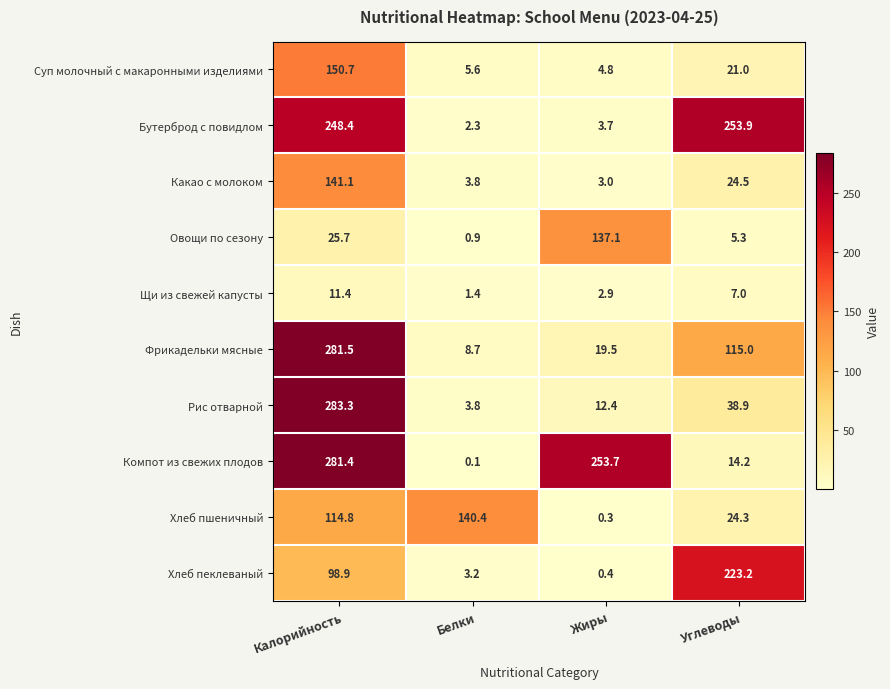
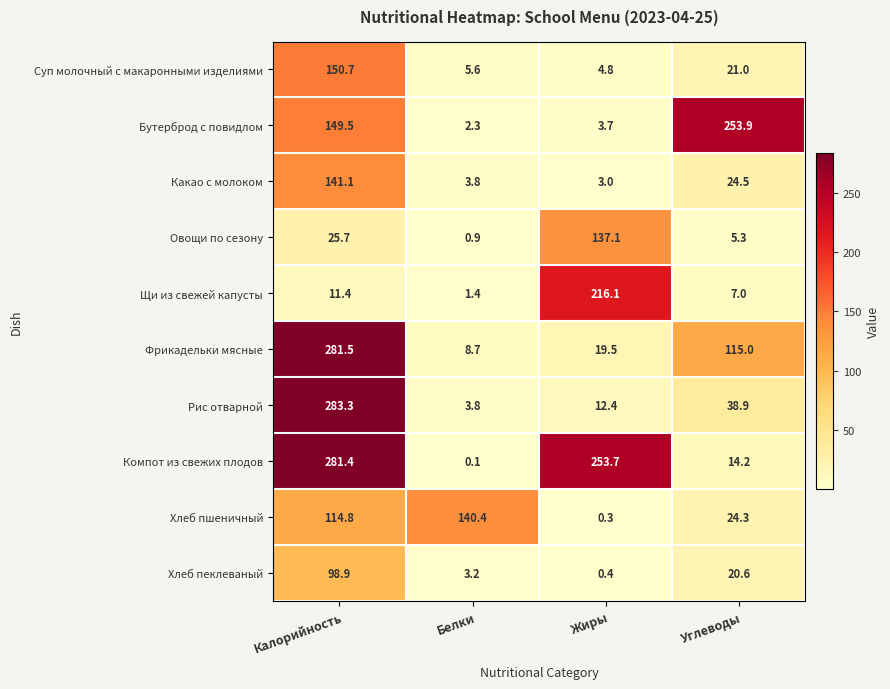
Бутерброд с повидлом, Калорийность: 248.4 -> 149.5
Щи из свежей капусты, Жиры: 2.9 -> 216.1
Хлеб пеклеваный, Углеводы: 223.2 -> 20.6
